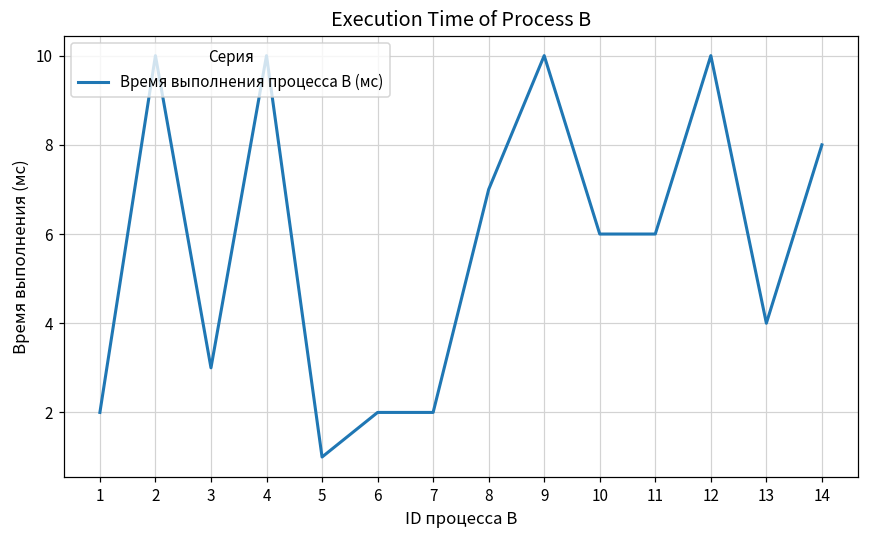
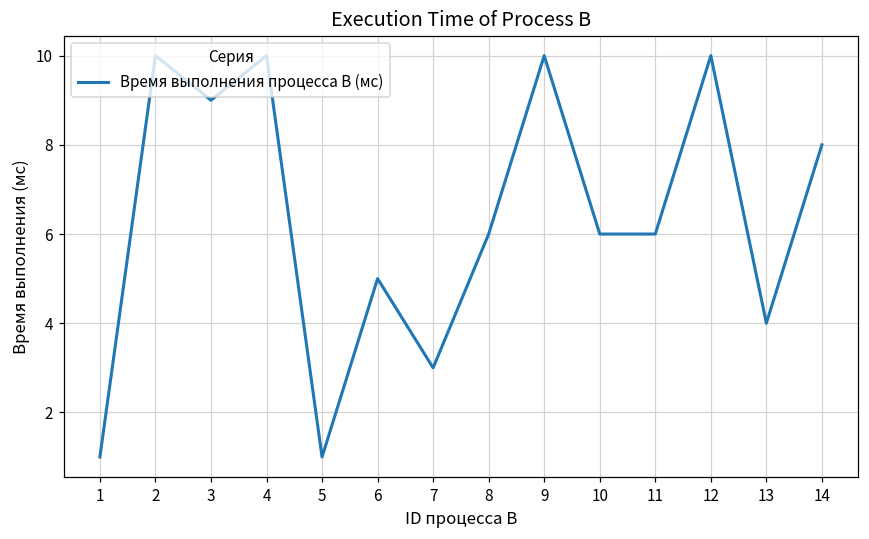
1: 2 -> 1
3: 3 -> 9
6: 2 -> 5
7: 2 -> 3
8: 7 -> 6
